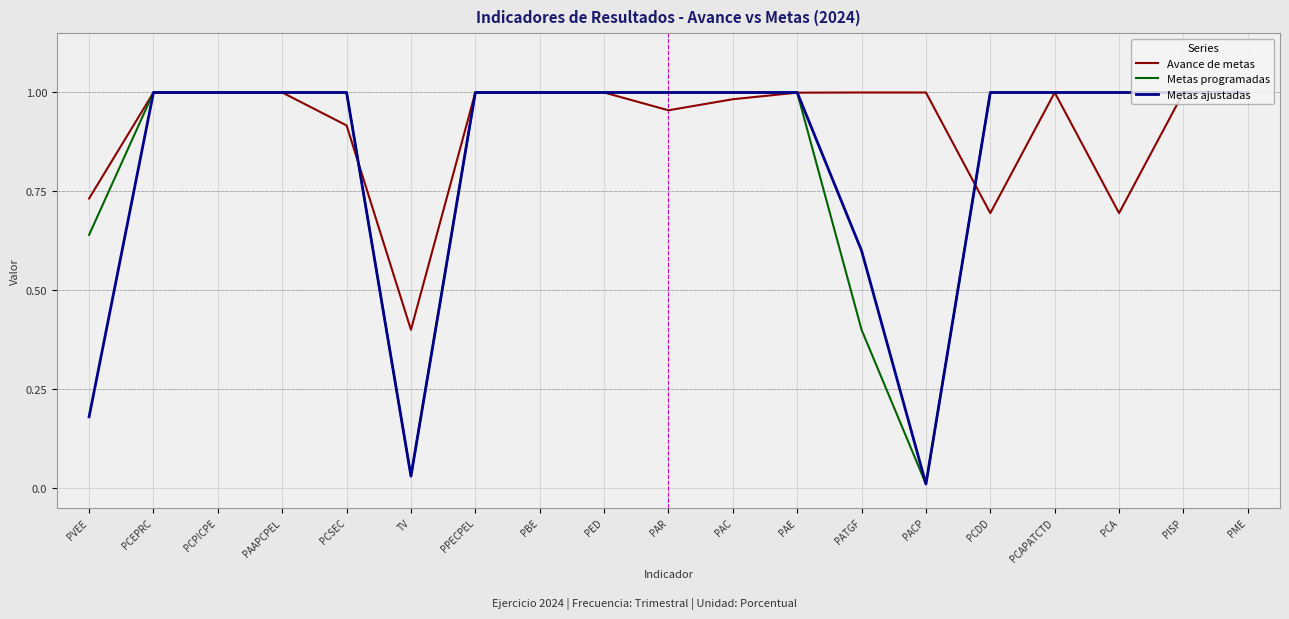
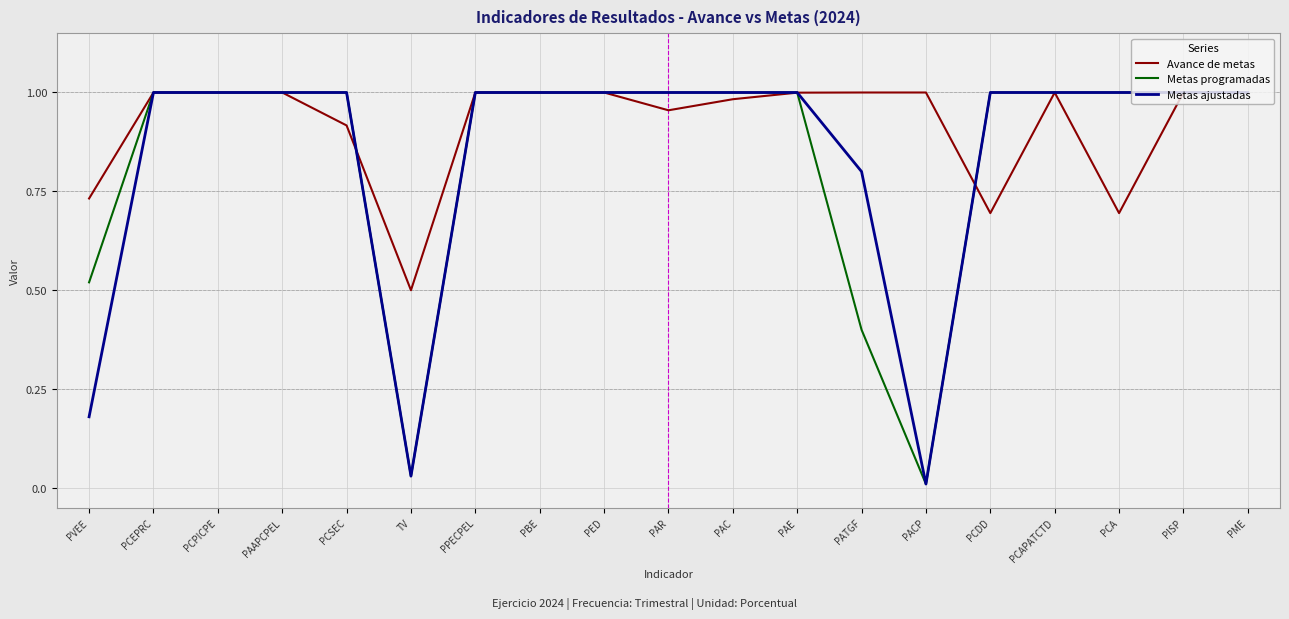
Metas programadas, PVEE: 0.64 -> 0.52
Avance de metas, TV: 0.4 -> 0.5
Metas ajustadas, PATGF: 0.6 -> 0.8
